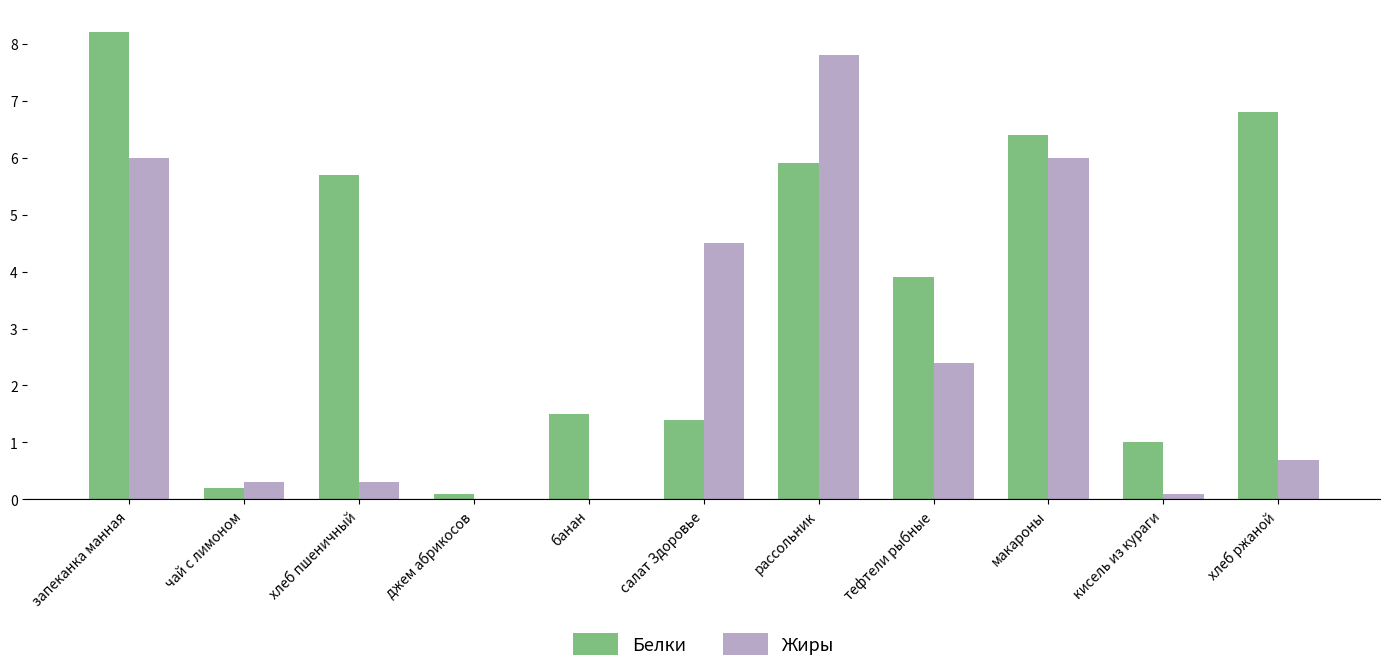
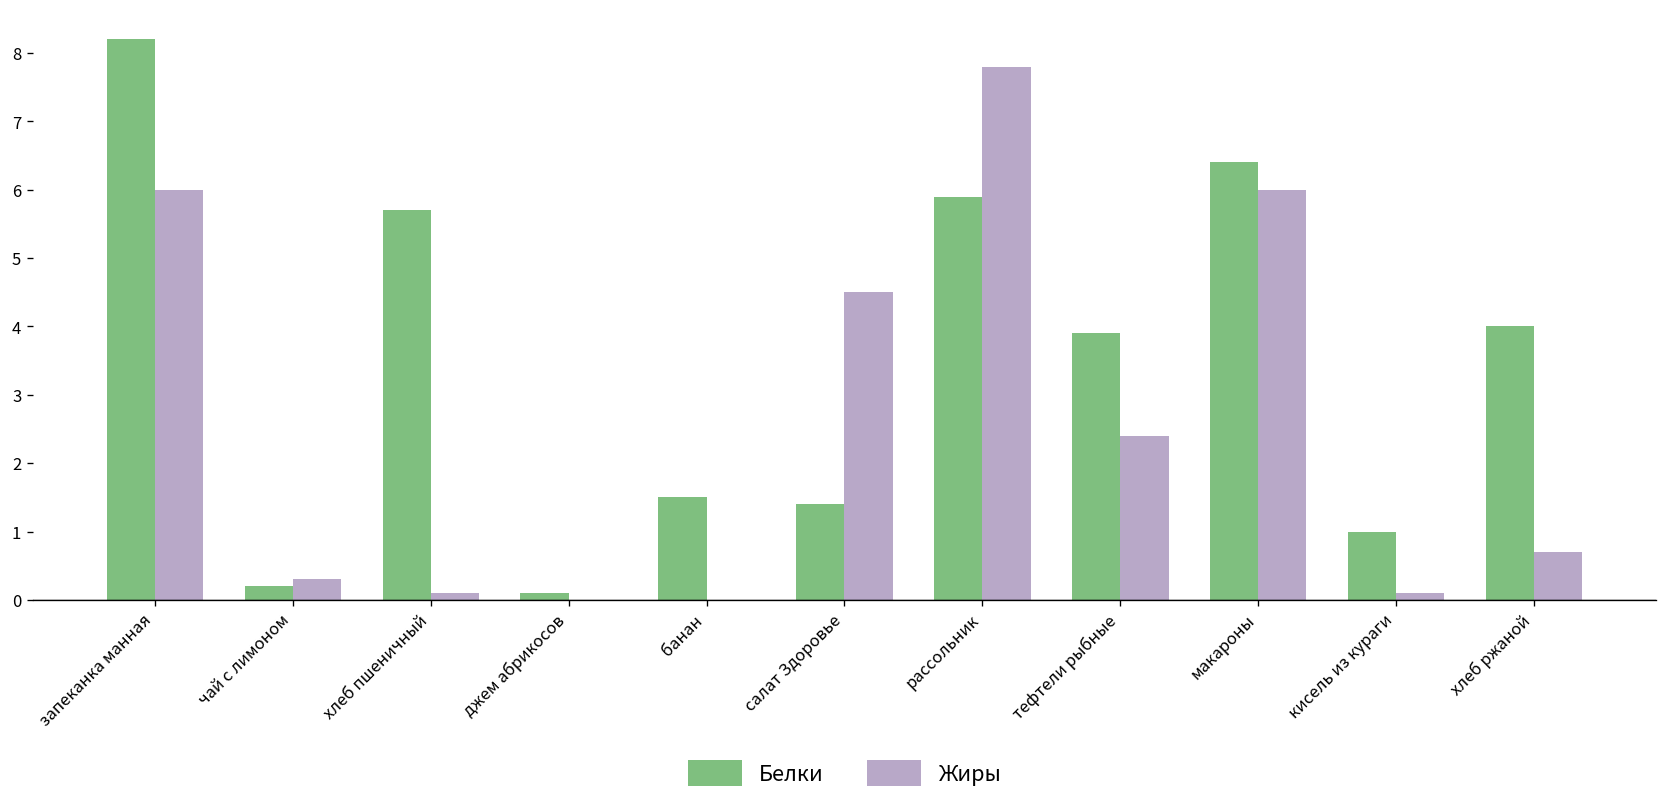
Жиры, хлеб пшеничный: 0.3 -> 0.1
Белки, хлеб ржаной: 6.8 -> 4.0
